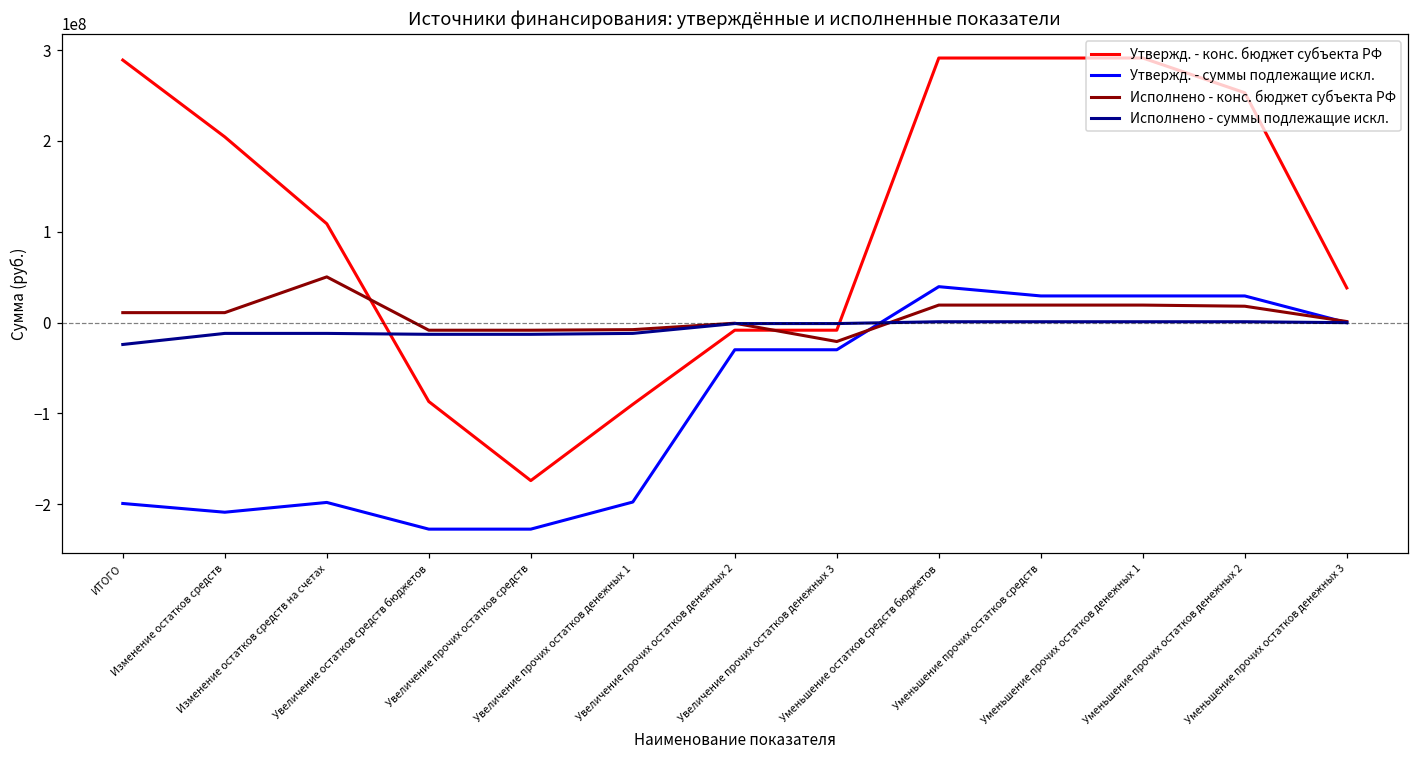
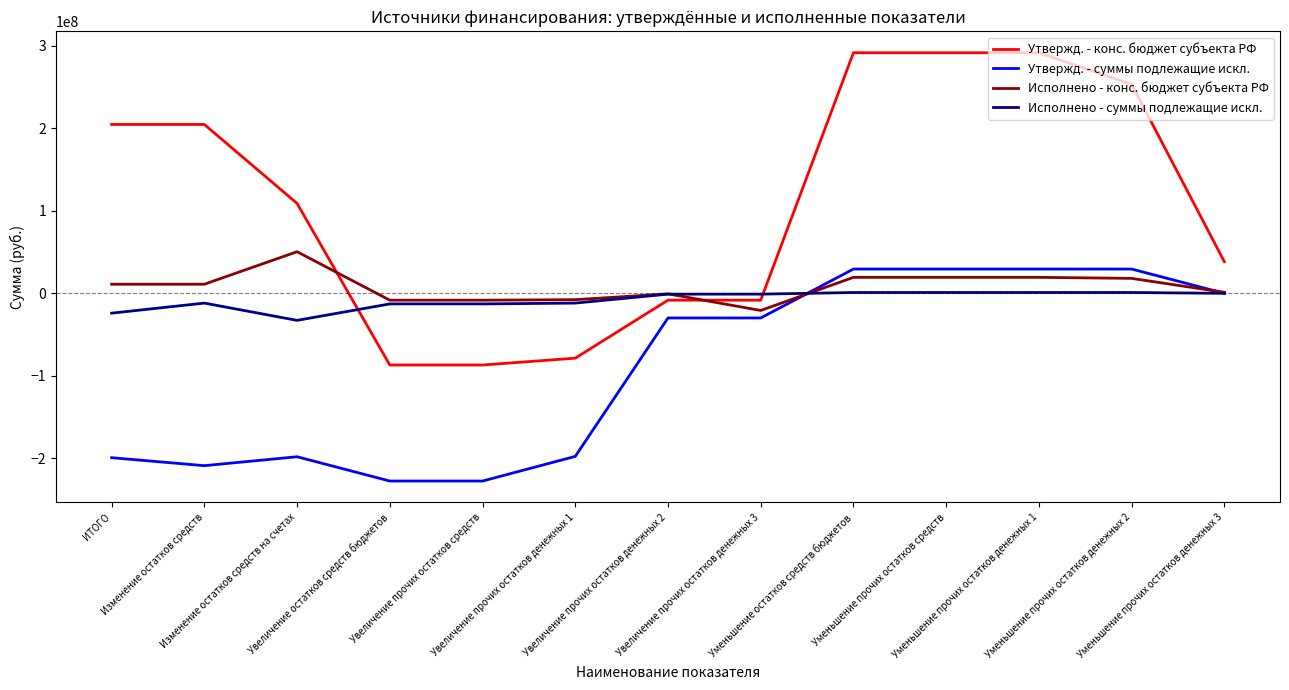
Утвержд. - конс. бюджет субъекта РФ, ИТОГО: 290000000 -> 200000000
Исполнено - суммы подлежащие искл., Изменение остатков средств на счетах: -10000000 -> -30000000
Утвержд. - конс. бюджет субъекта РФ, Увеличение прочих остатков средств: -170000000 -> -90000000
Утвержд. - конс. бюджет субъекта РФ, Увеличение прочих остатков денежных 1: -90000000 -> -80000000
Утвержд. - суммы подлежащие искл., Уменьшение остатков средств бюджетов: 40000000 -> 30000000
